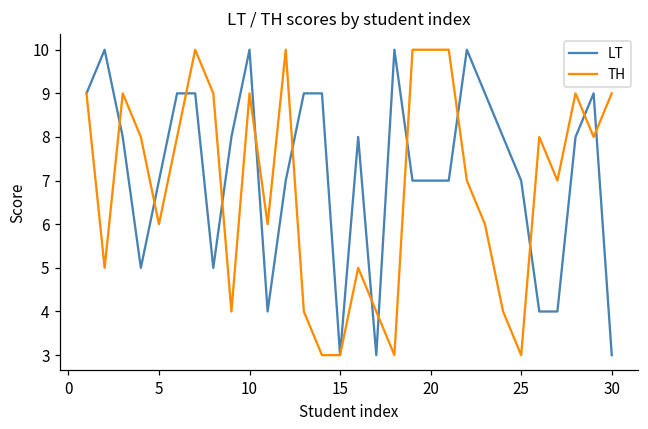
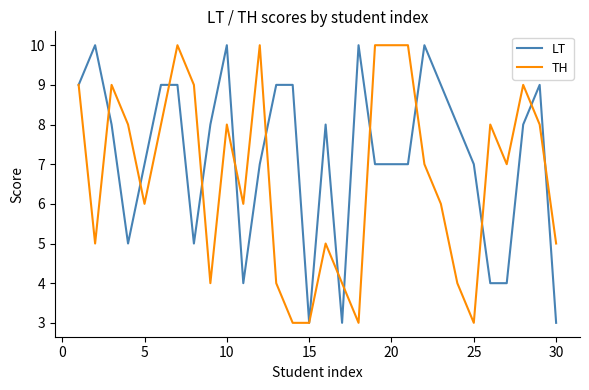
TH, 10: 9 -> 8
TH, 30: 9 -> 5
